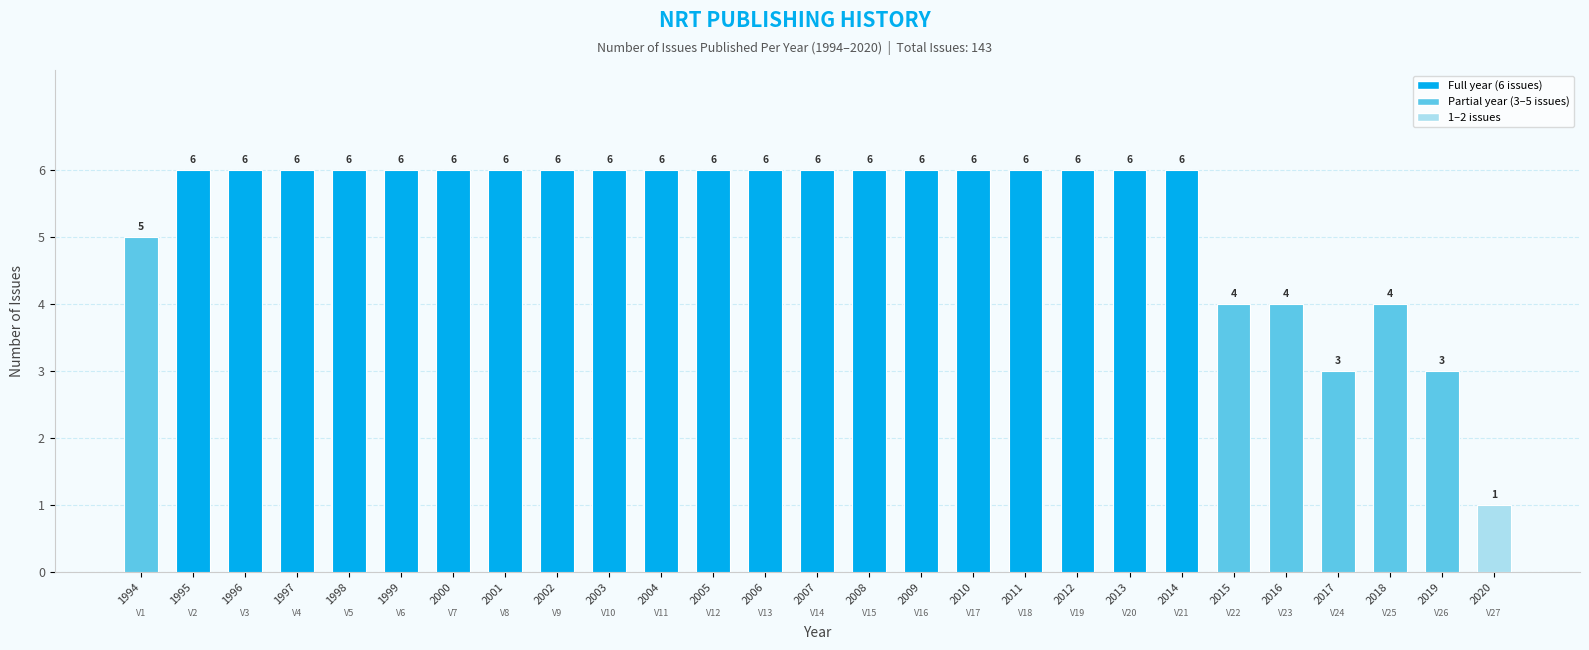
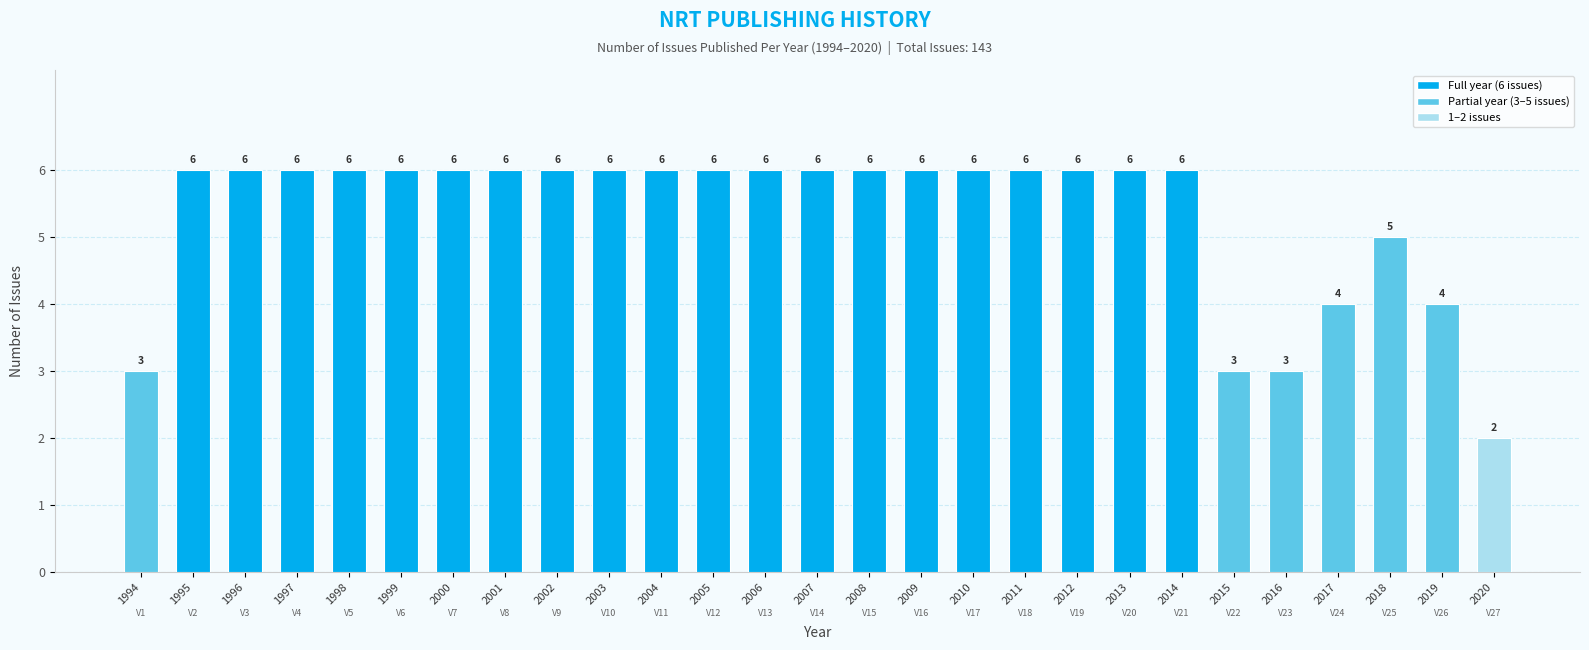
1994: 5 -> 3
2015: 4 -> 3
2016: 4 -> 3
2017: 3 -> 4
2018: 4 -> 5
2019: 3 -> 4
2020: 1 -> 2
